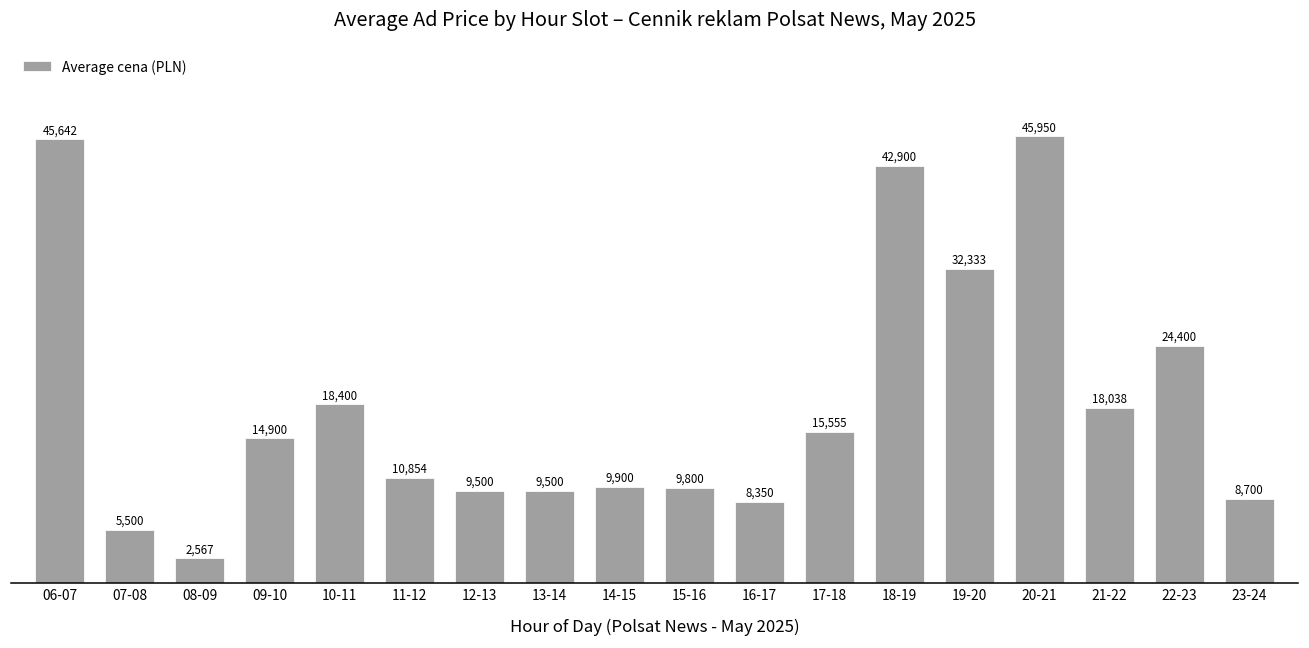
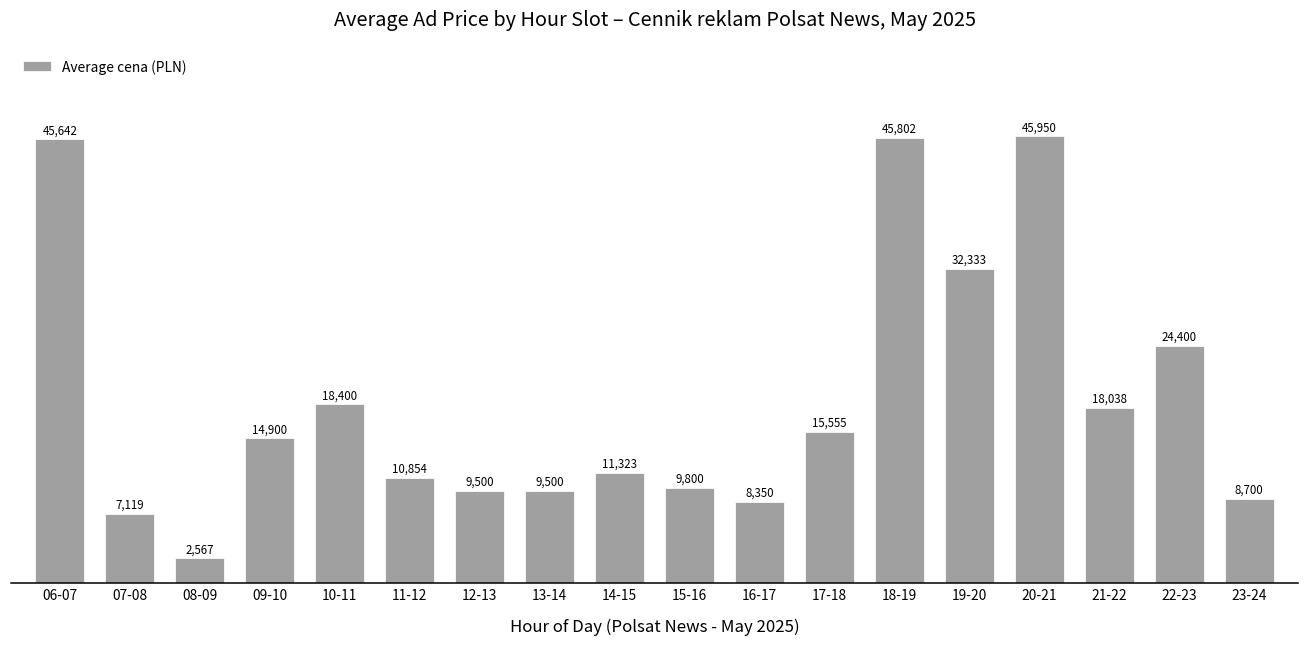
07-08: 5,500 -> 7,119
14-15: 9,900 -> 11,323
18-19: 42,900 -> 45,802
